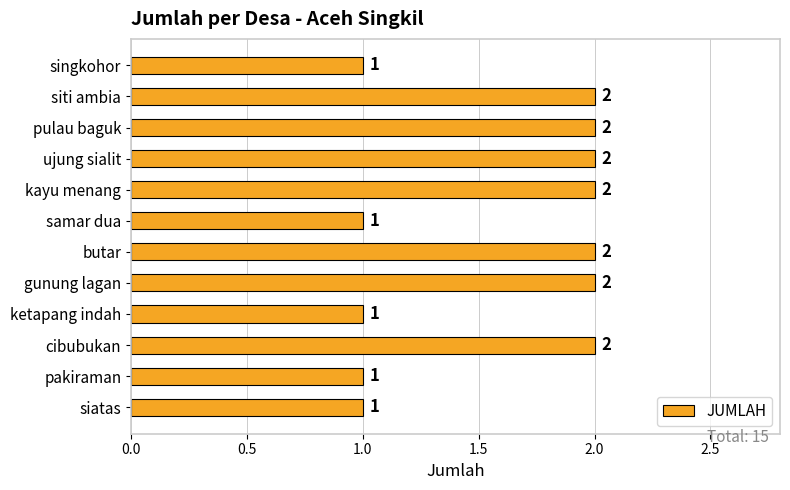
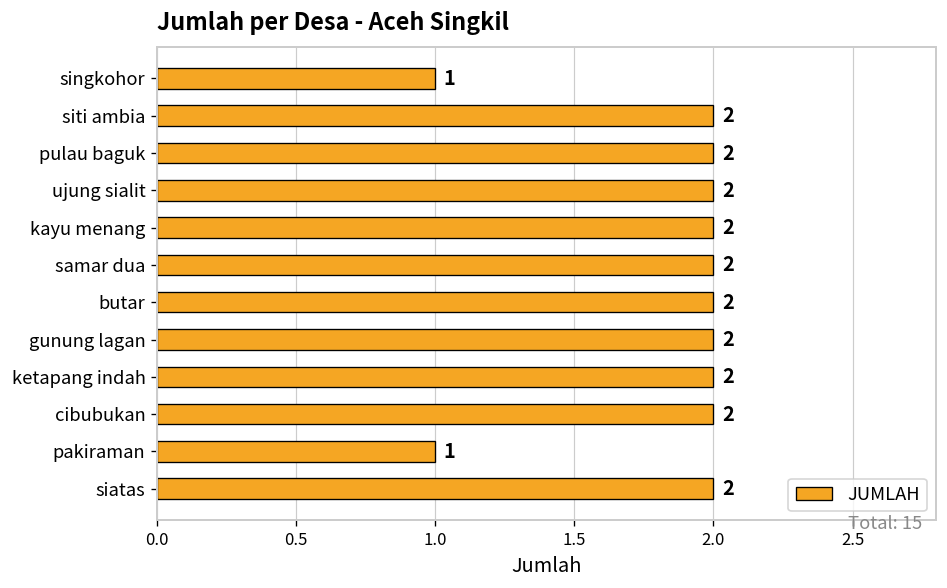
samar dua: 1 -> 2
ketapang indah: 1 -> 2
siatas: 1 -> 2
